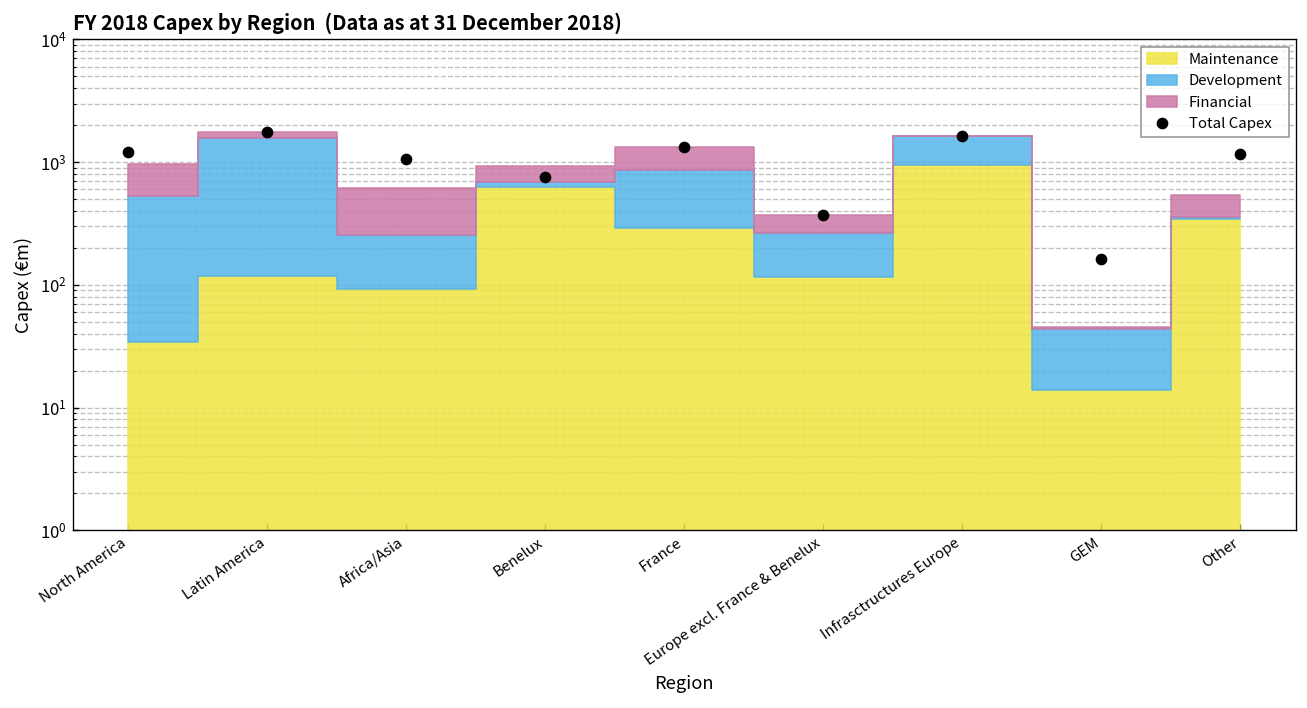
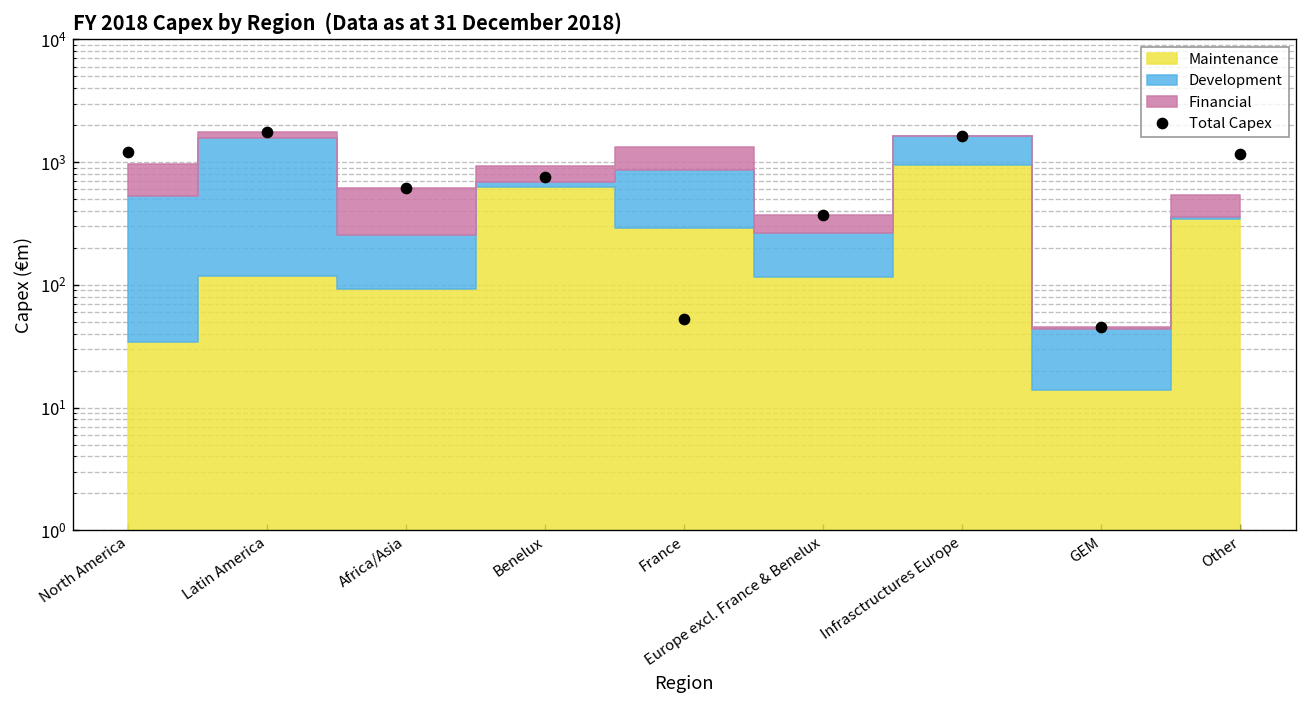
Total Capex, Africa/Asia: 1100 -> 600
Total Capex, France: 1300 -> 50
Total Capex, GEM: 160 -> 50
